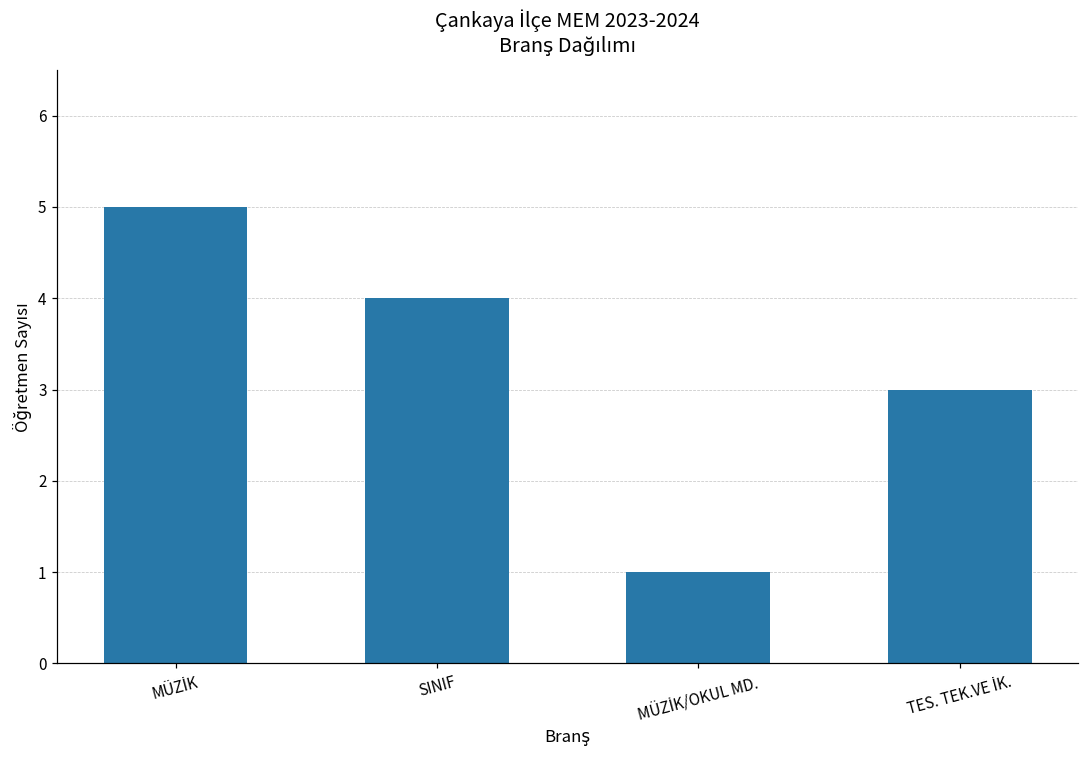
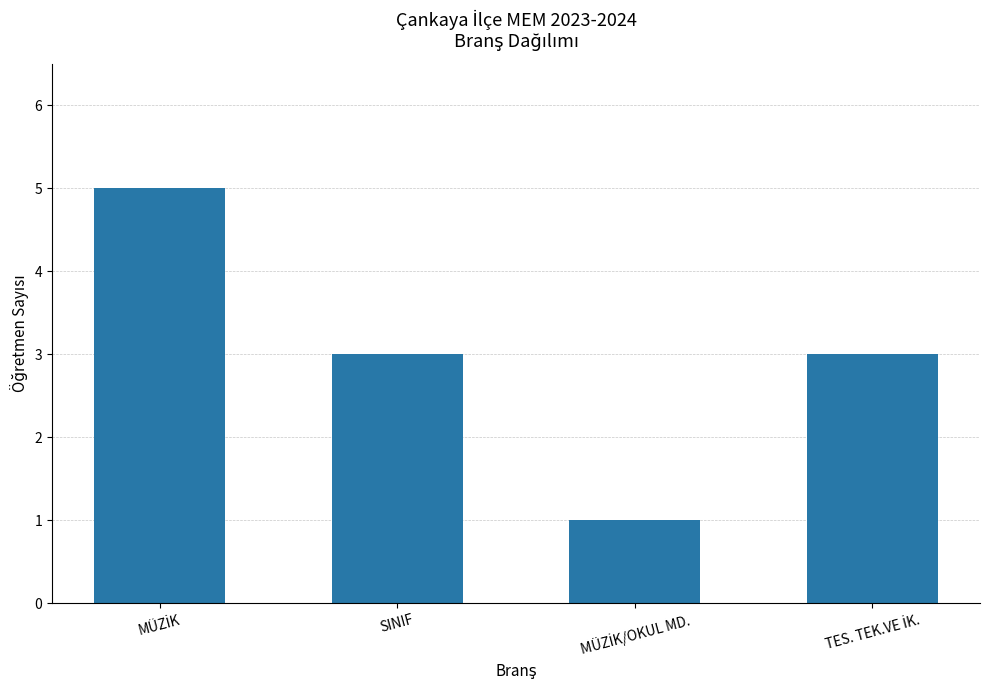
SINIF: 4 -> 3
